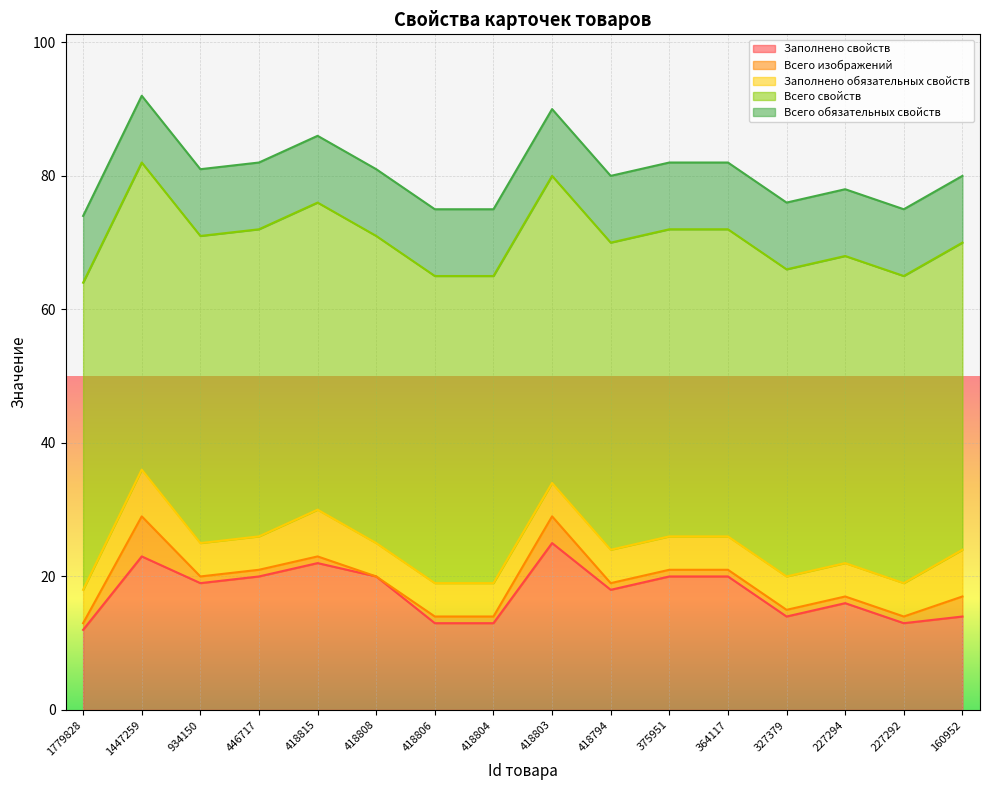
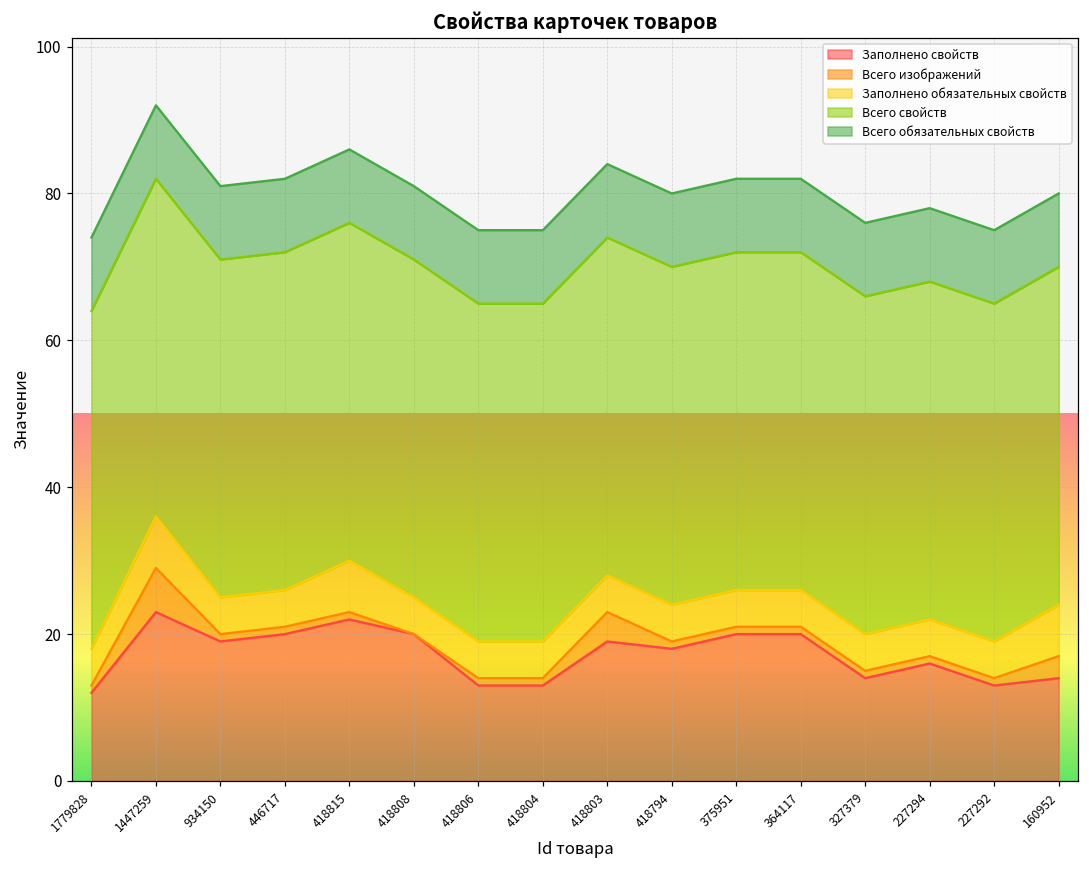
Заполнено свойств, 418803: 25 -> 19
